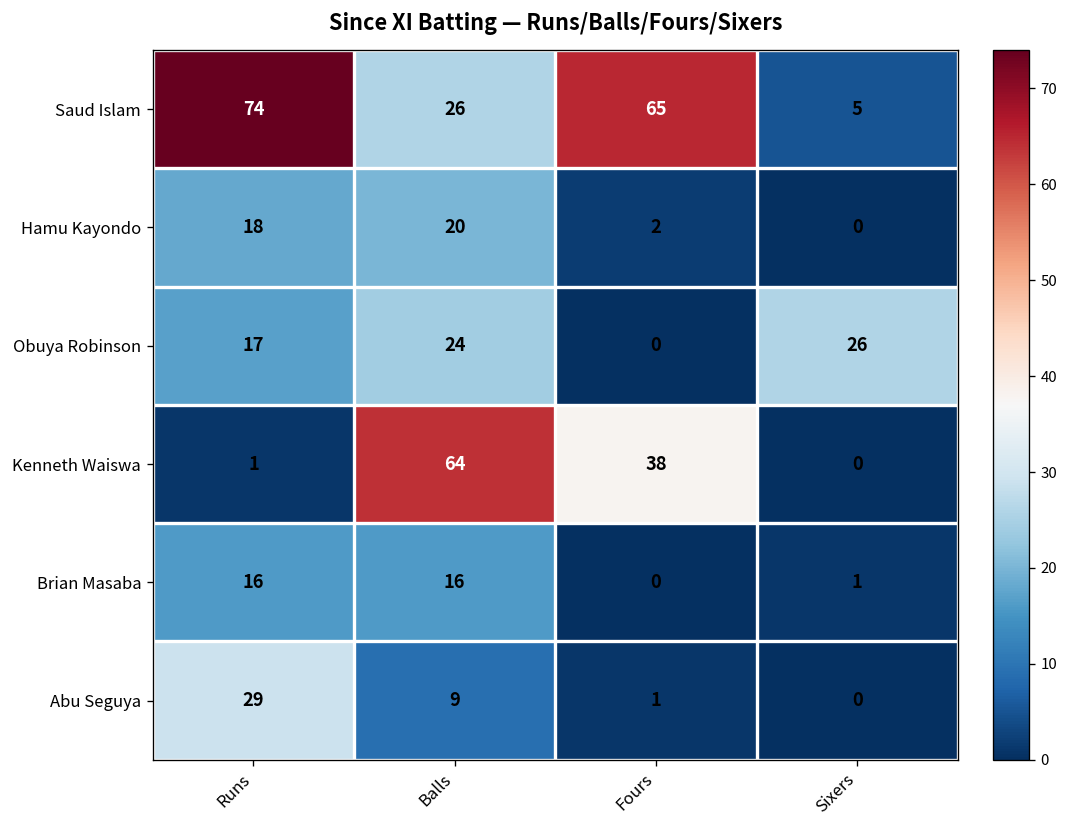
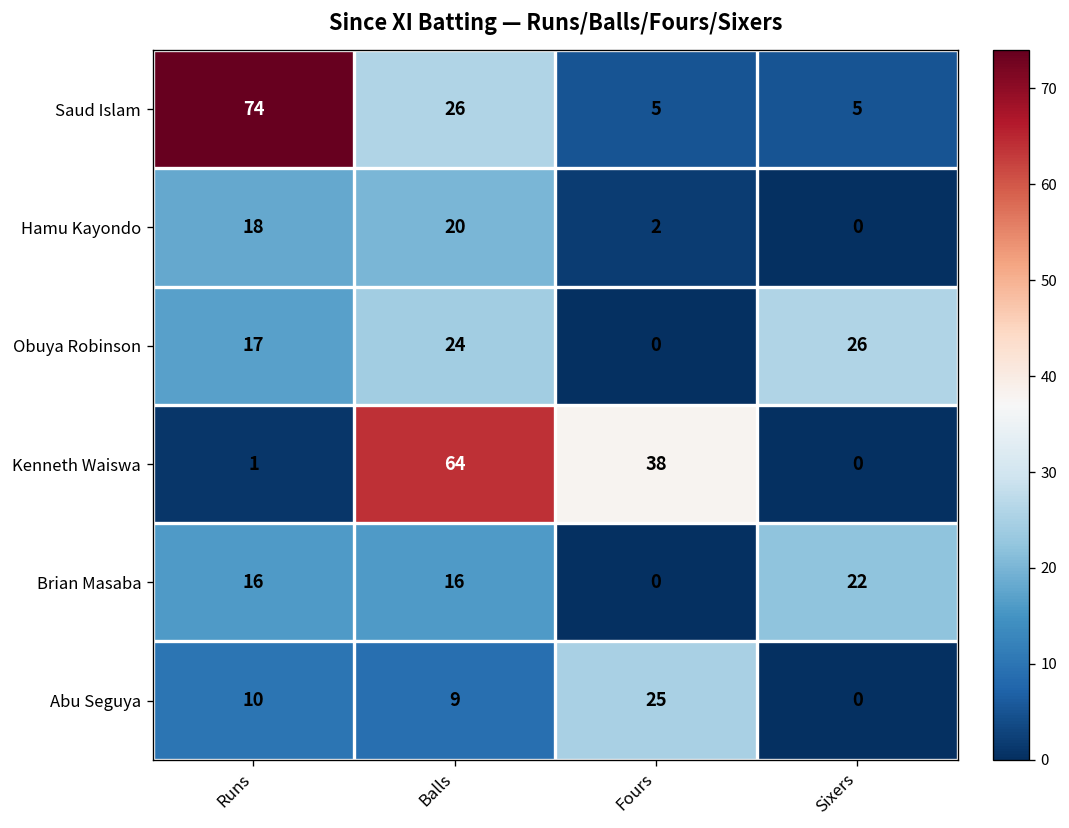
Saud Islam, Fours: 65 -> 5
Brian Masaba, Sixers: 1 -> 22
Abu Seguya, Runs: 29 -> 10
Abu Seguya, Fours: 1 -> 25
